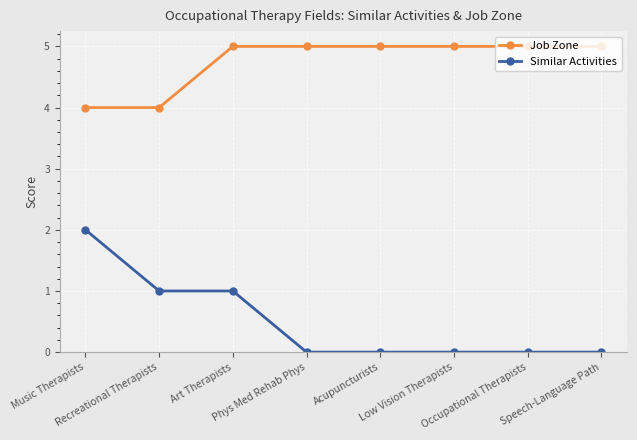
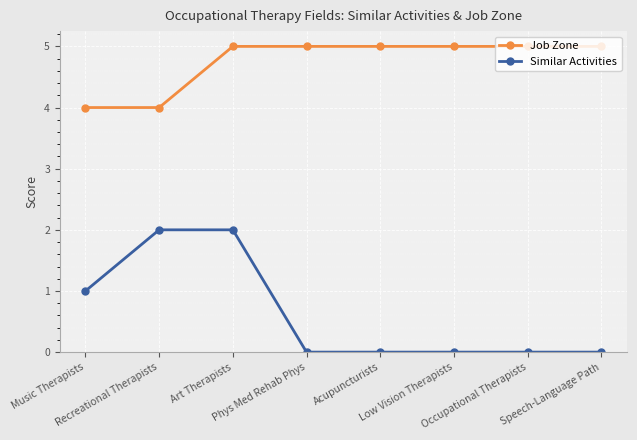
Similar Activities, Music Therapists: 2 -> 1
Similar Activities, Recreational Therapists: 1 -> 2
Similar Activities, Art Therapists: 1 -> 2
